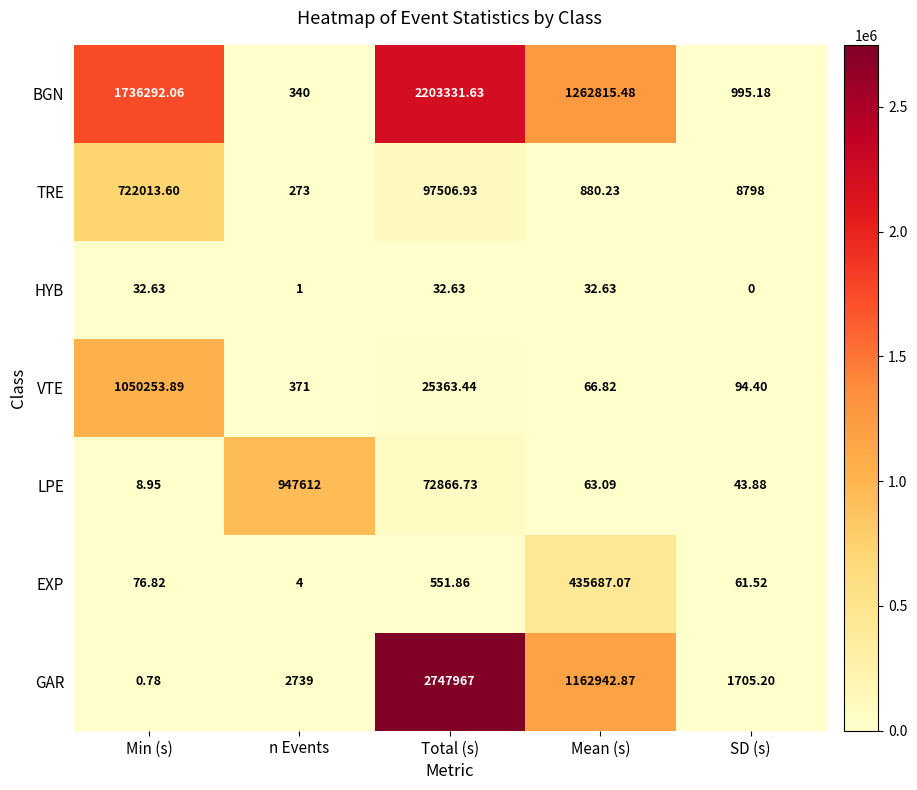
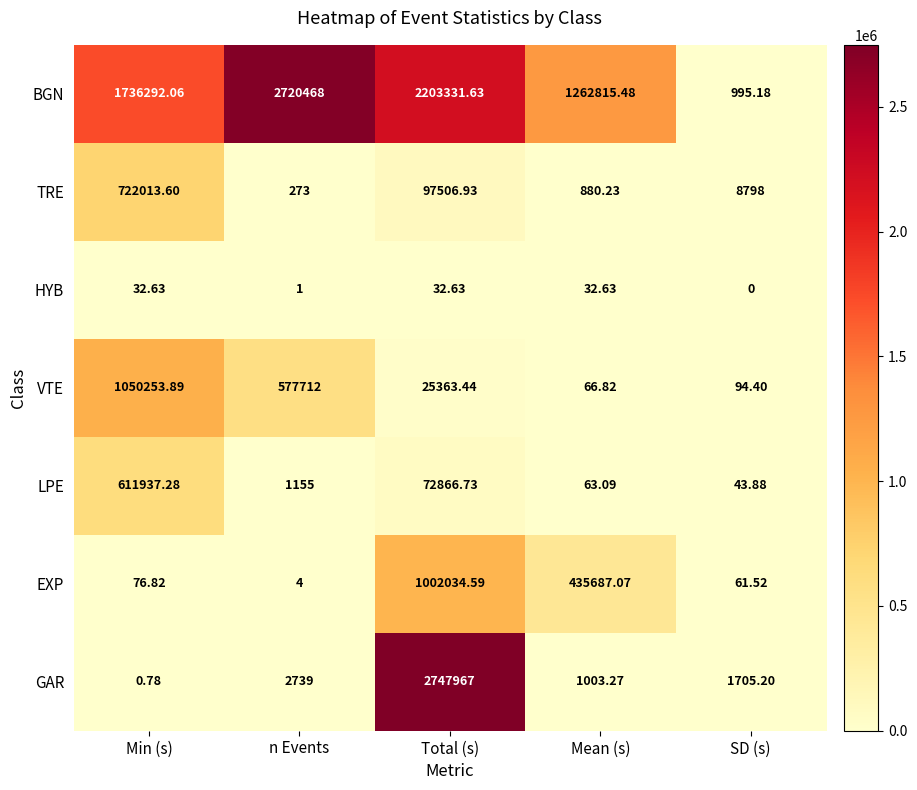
BGN, n Events: 340 -> 2720468
VTE, n Events: 371 -> 577712
LPE, Min (s): 8.95 -> 611937.28
LPE, n Events: 947612 -> 1155
EXP, Total (s): 551.86 -> 1002034.59
GAR, Mean (s): 1162942.87 -> 1003.27
